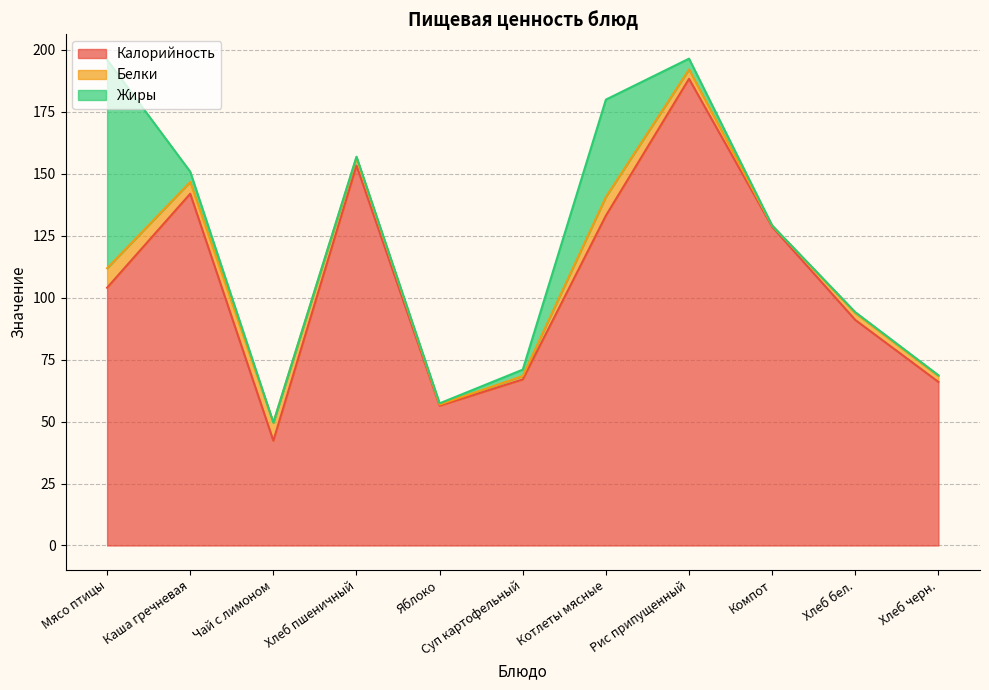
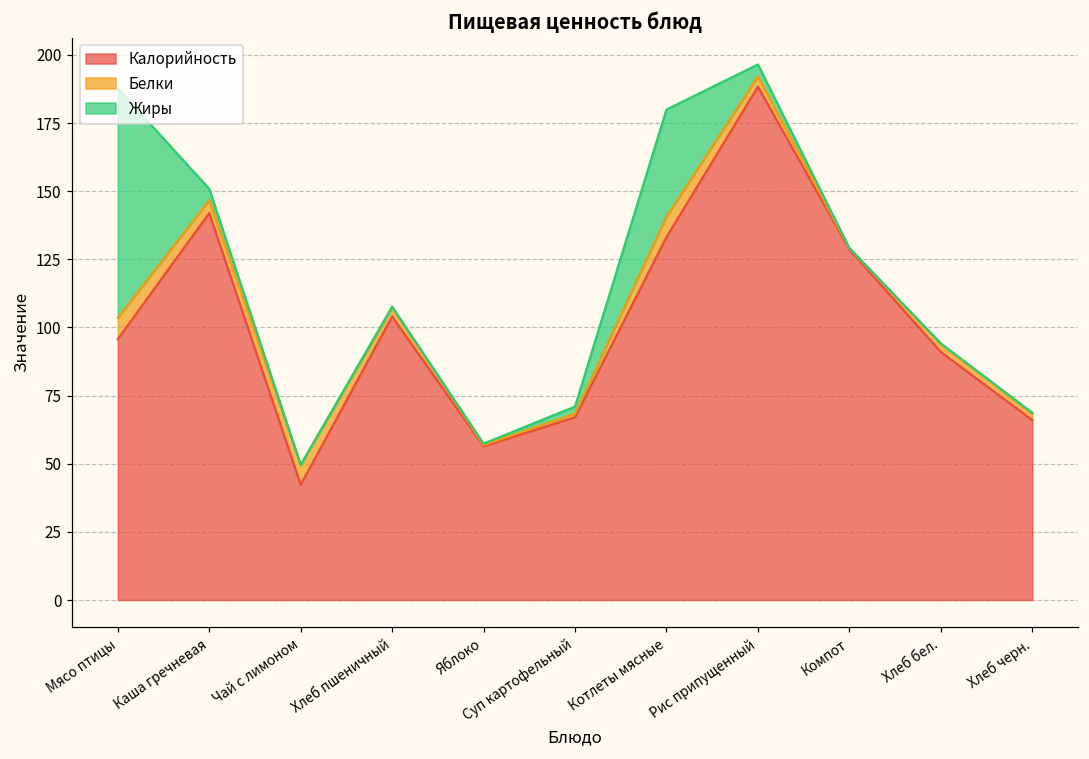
Калорийность, Мясо птицы: 104 -> 96
Калорийность, Хлеб пшеничный: 153 -> 104
